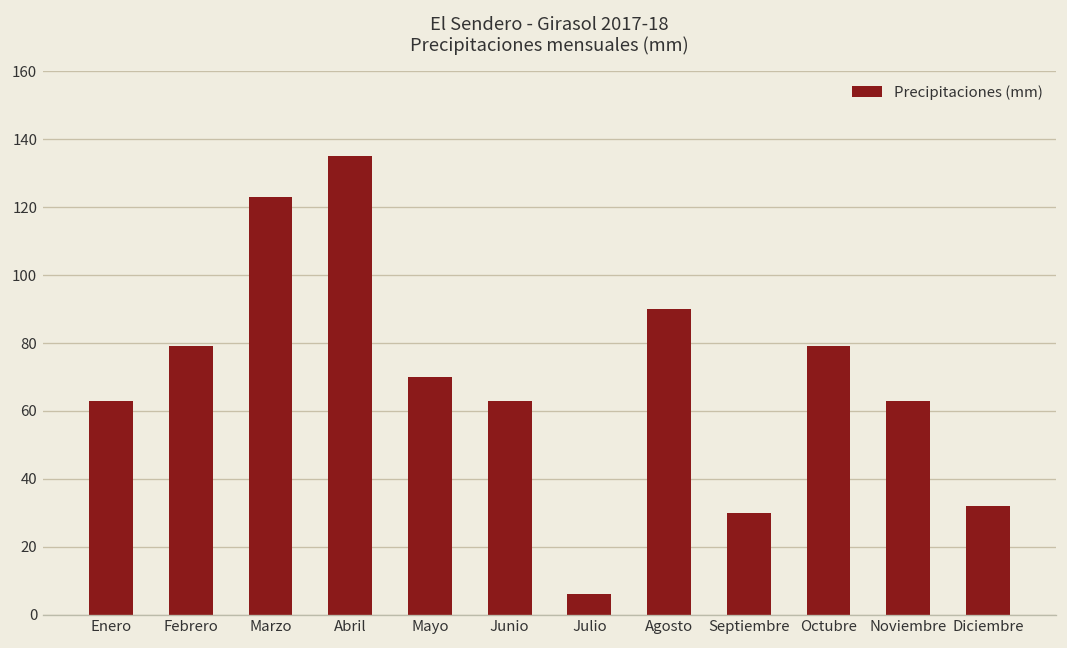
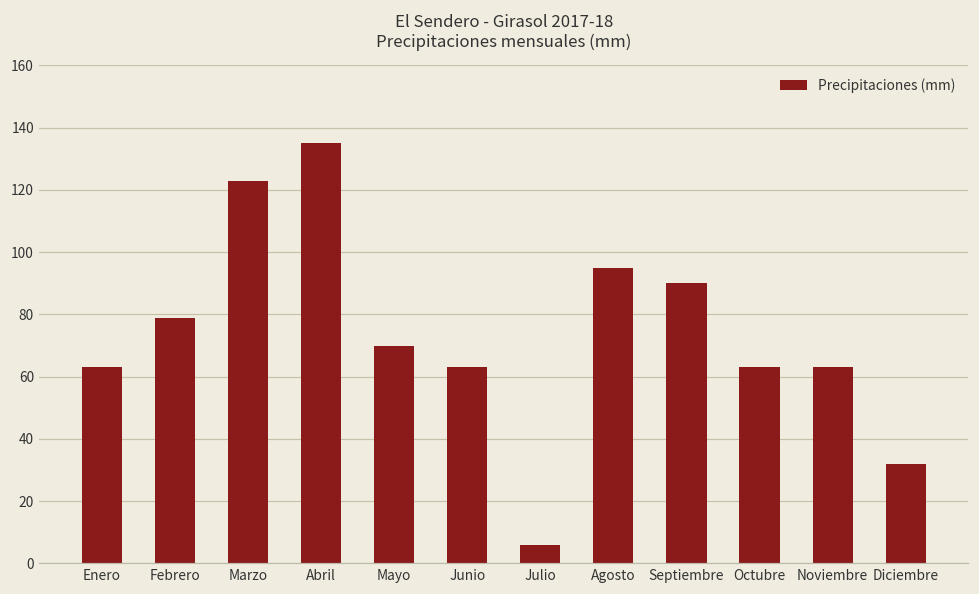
Agosto: 90 -> 95
Septiembre: 30 -> 90
Octubre: 79 -> 63
